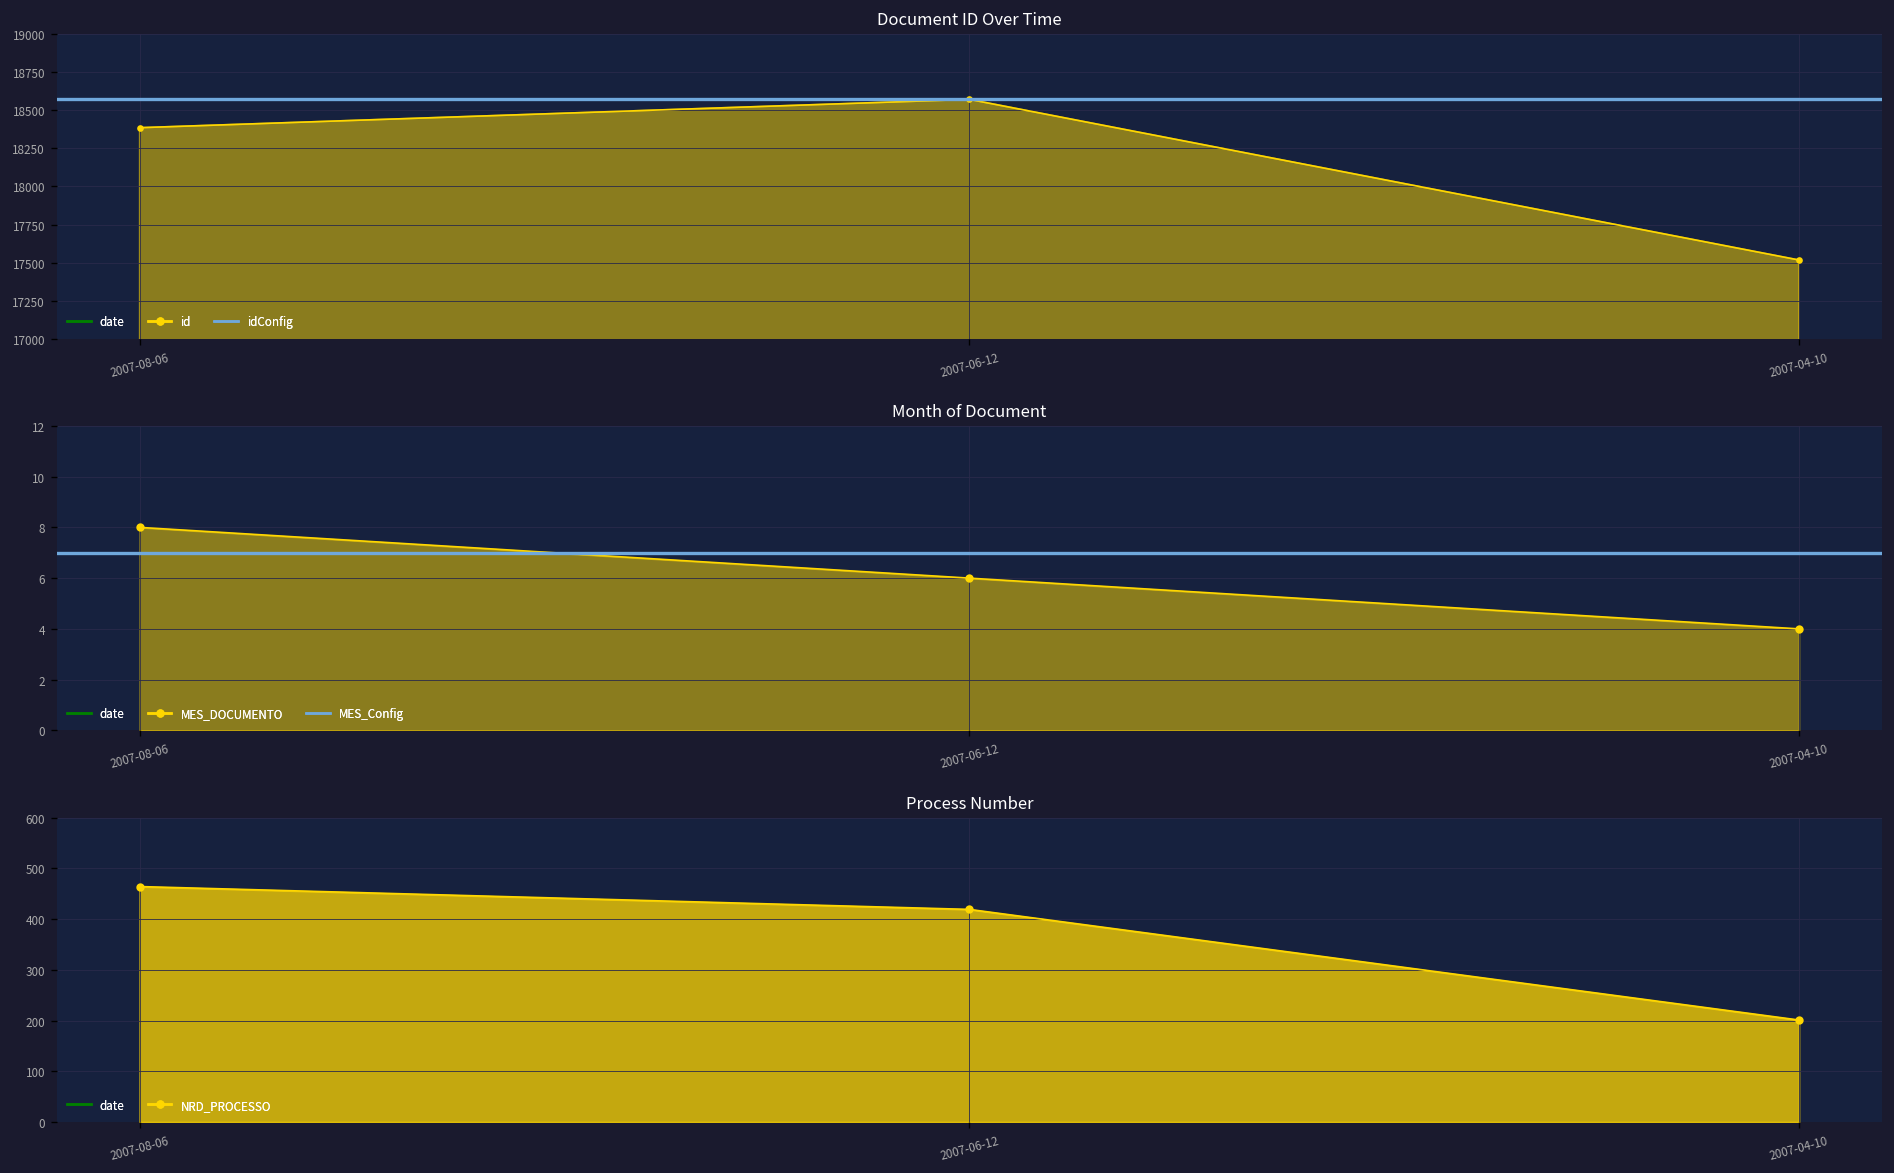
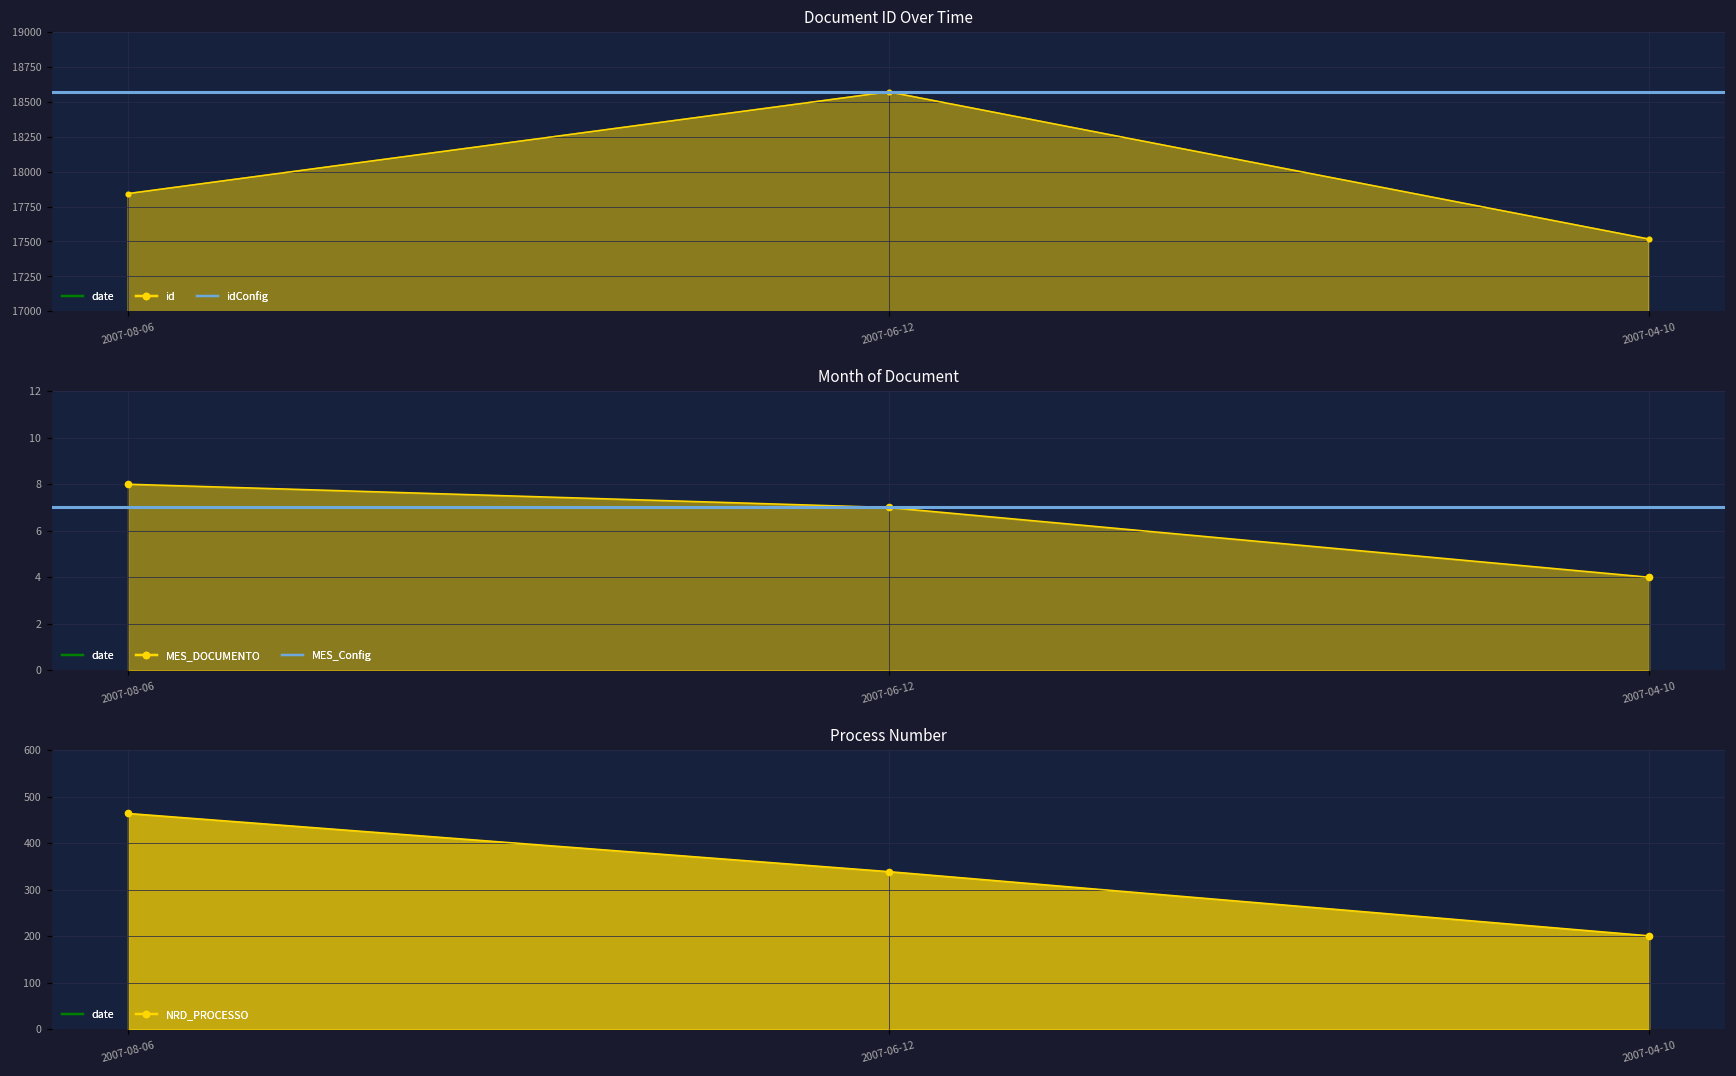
Document ID Over Time, 2007-08-06: 18390 -> 17840
Month of Document, 2007-06-12: 6 -> 7
Process Number, 2007-06-12: 420 -> 340
